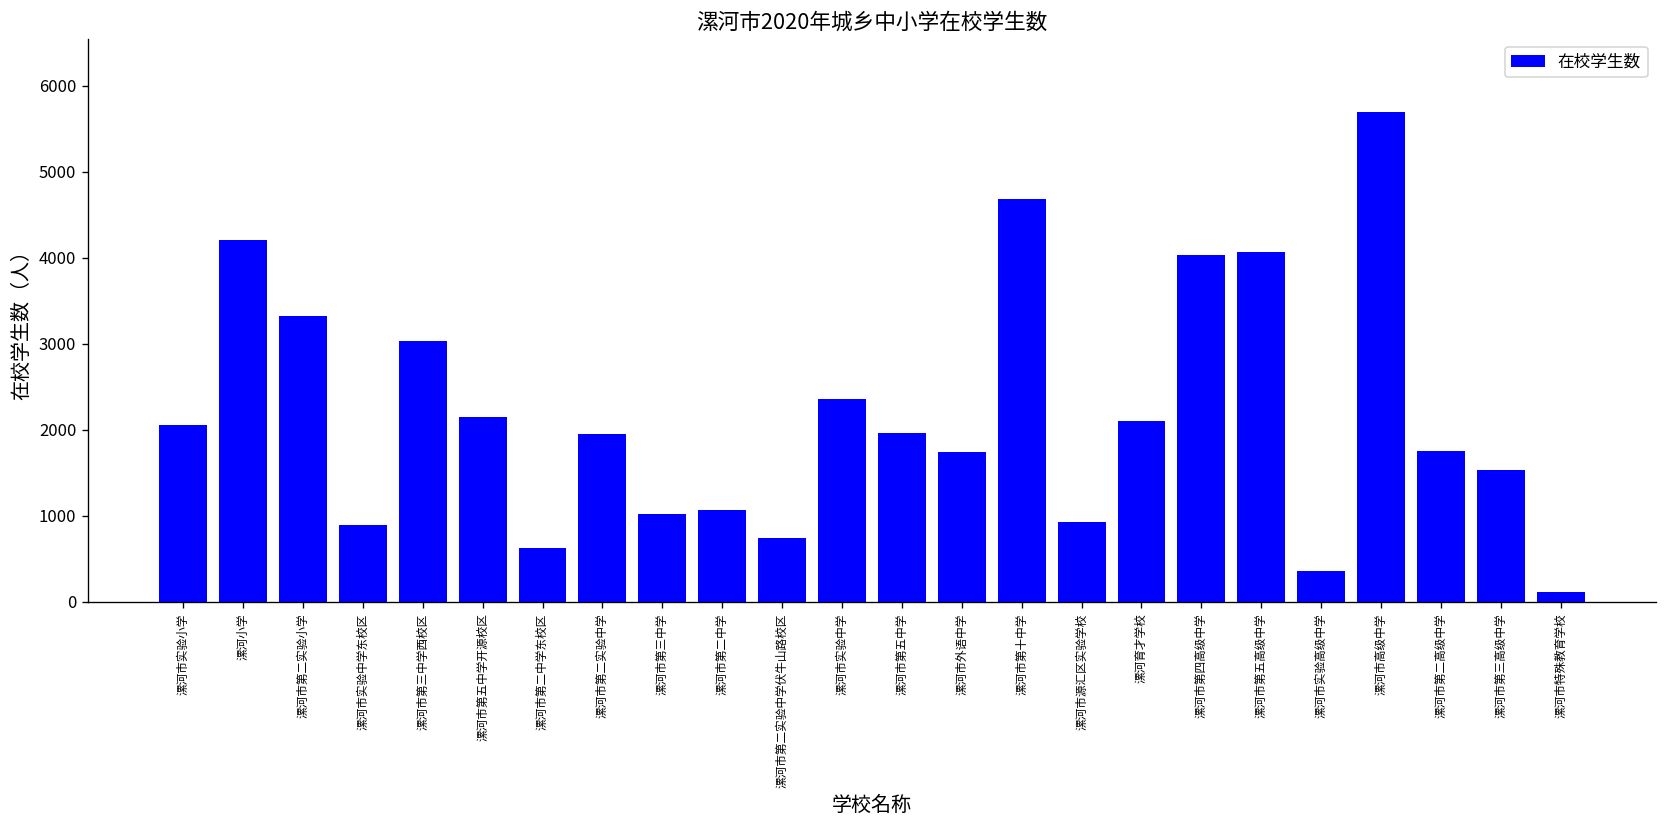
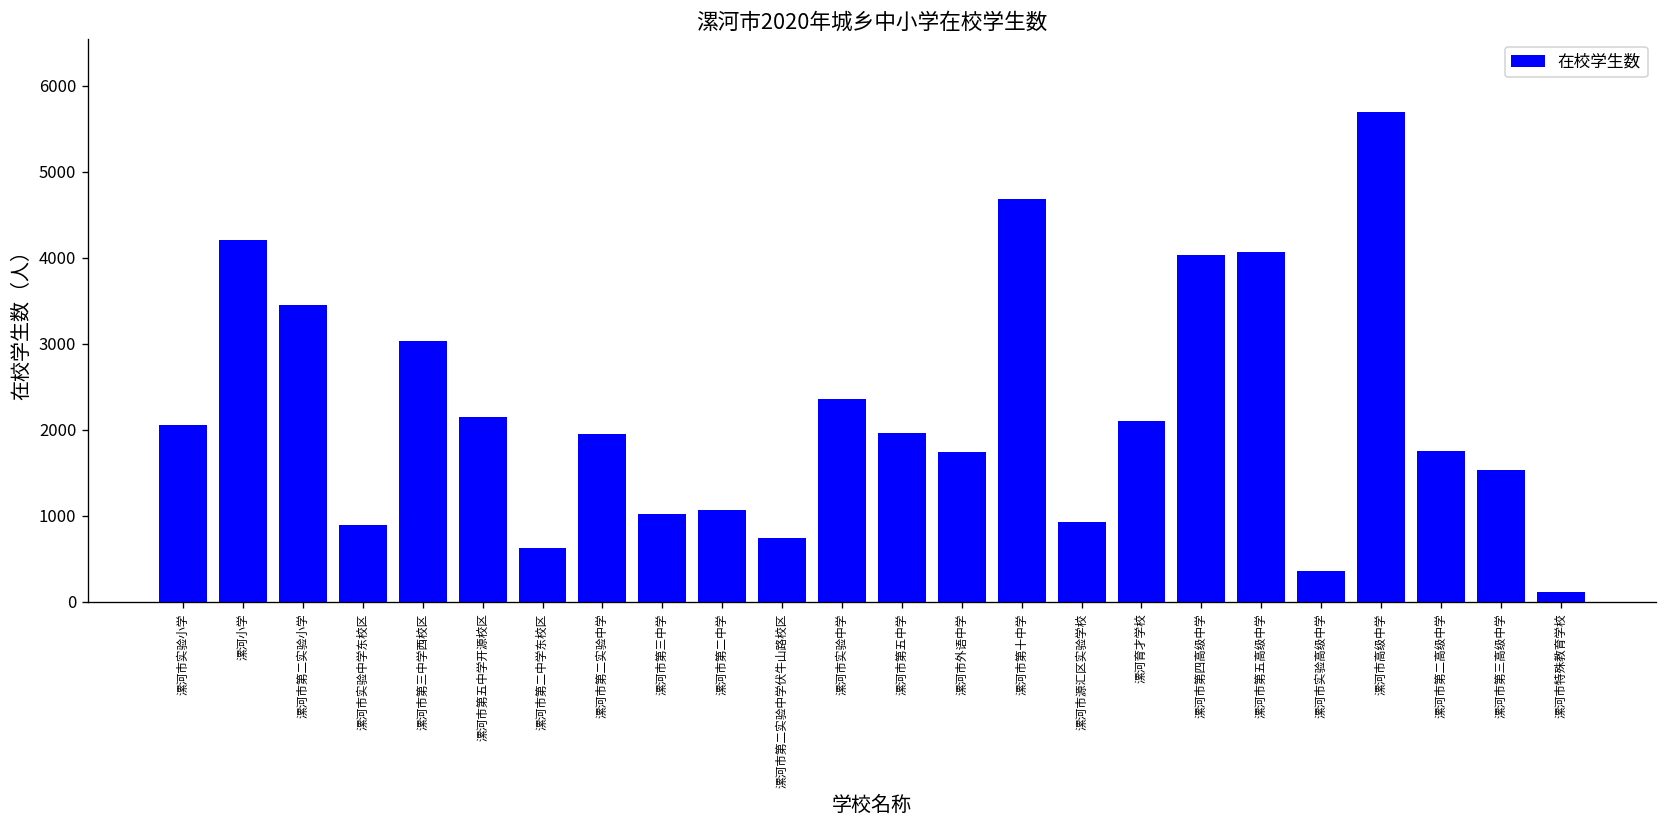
漯河市第二实验小学: 3300 -> 3500
